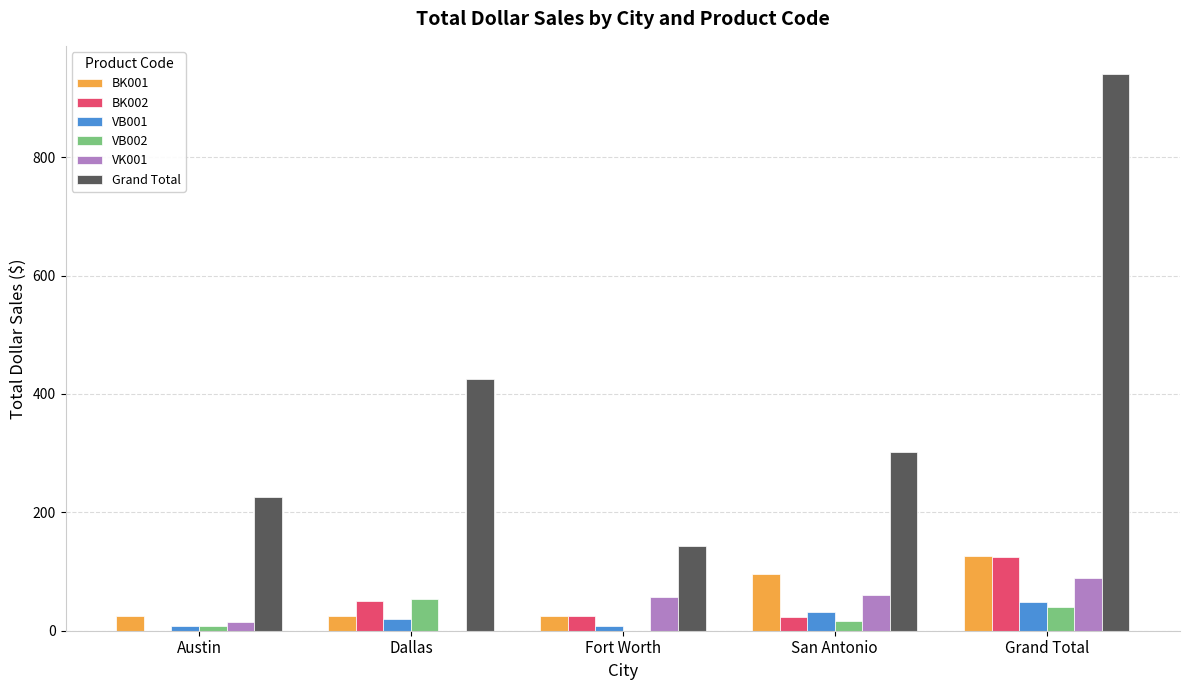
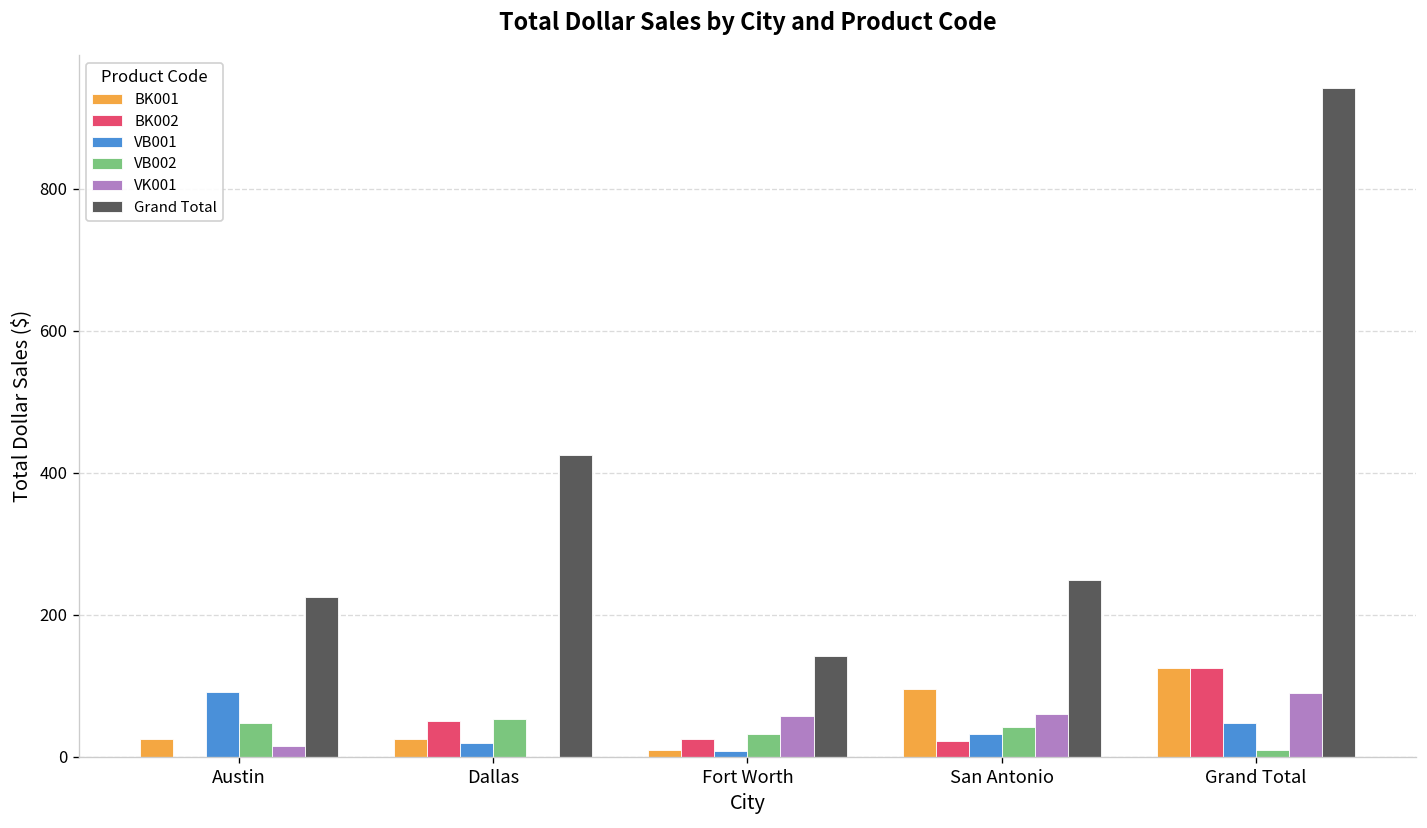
VB001, Austin: 10 -> 90
VB002, Austin: 10 -> 50
BK001, Fort Worth: 20 -> 10
VB002, Fort Worth: 0 -> 30
VB002, San Antonio: 20 -> 40
Grand Total, San Antonio: 300 -> 250
VB002, Grand Total: 40 -> 10
